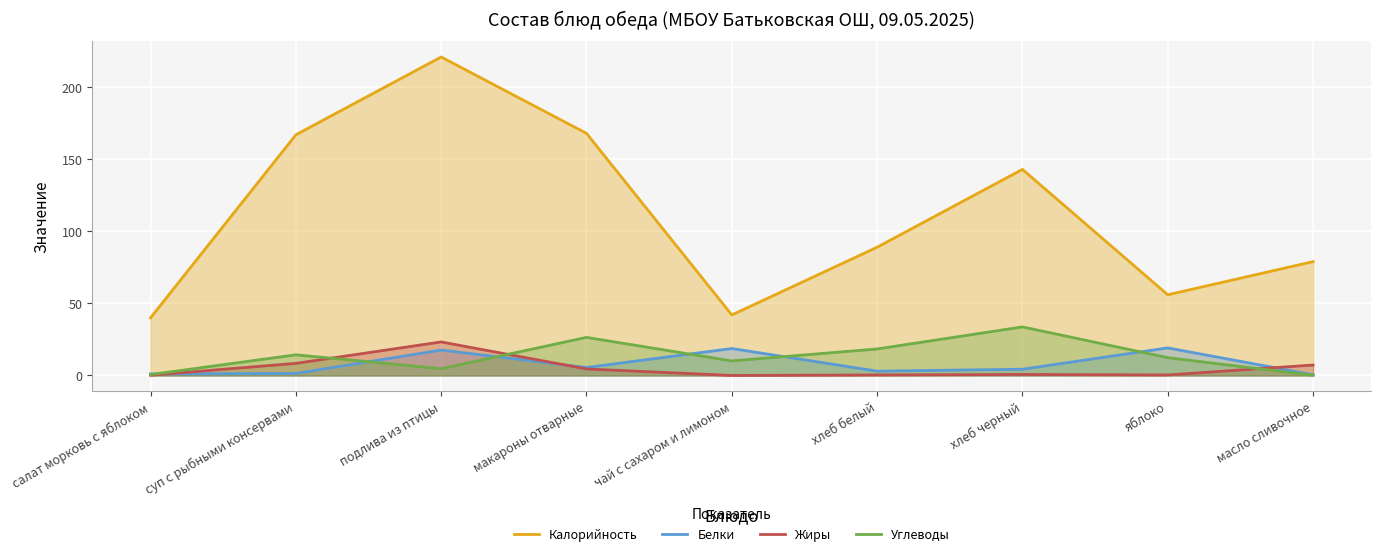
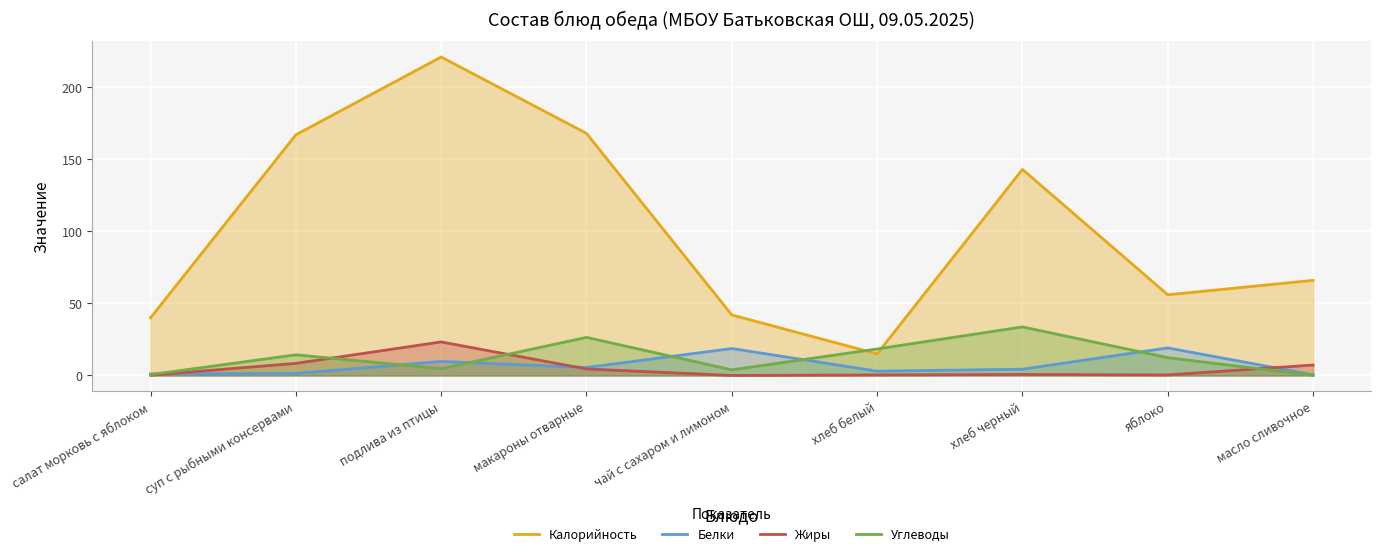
Белки, подлива из птицы: 18 -> 10
Углеводы, чай с сахаром и лимоном: 10 -> 4
Калорийность, хлеб белый: 89 -> 15
Калорийность, масло сливочное: 79 -> 66
